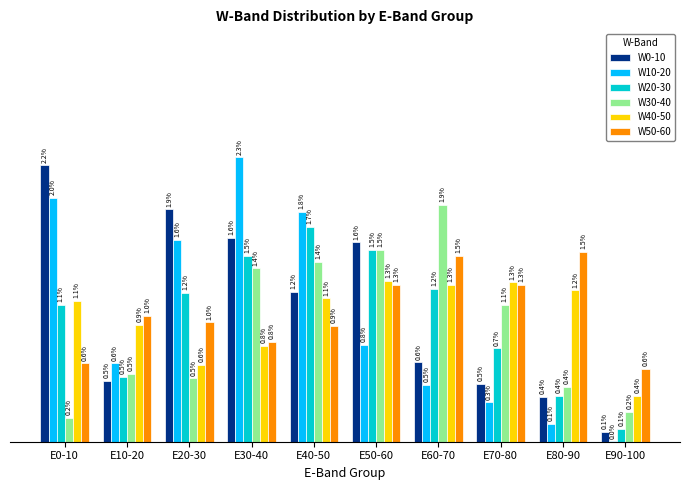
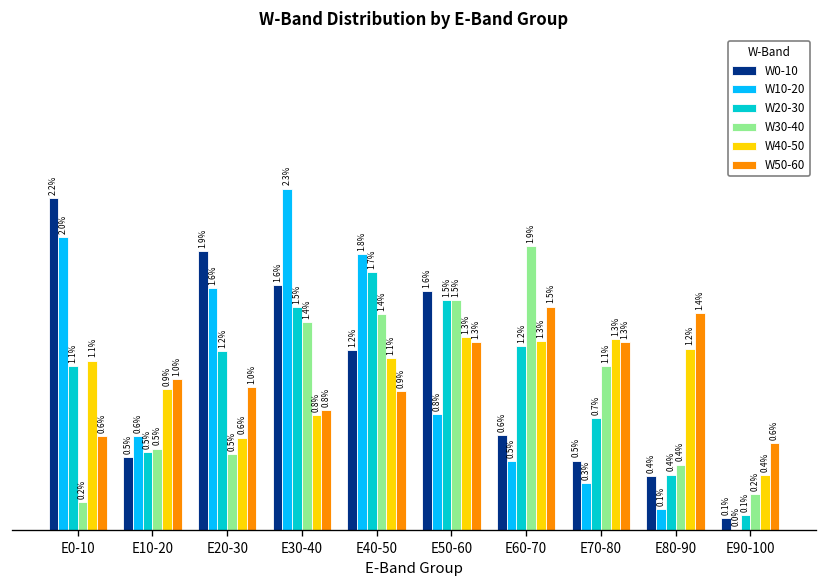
W50-60, E80-90: 1.5% -> 1.4%
